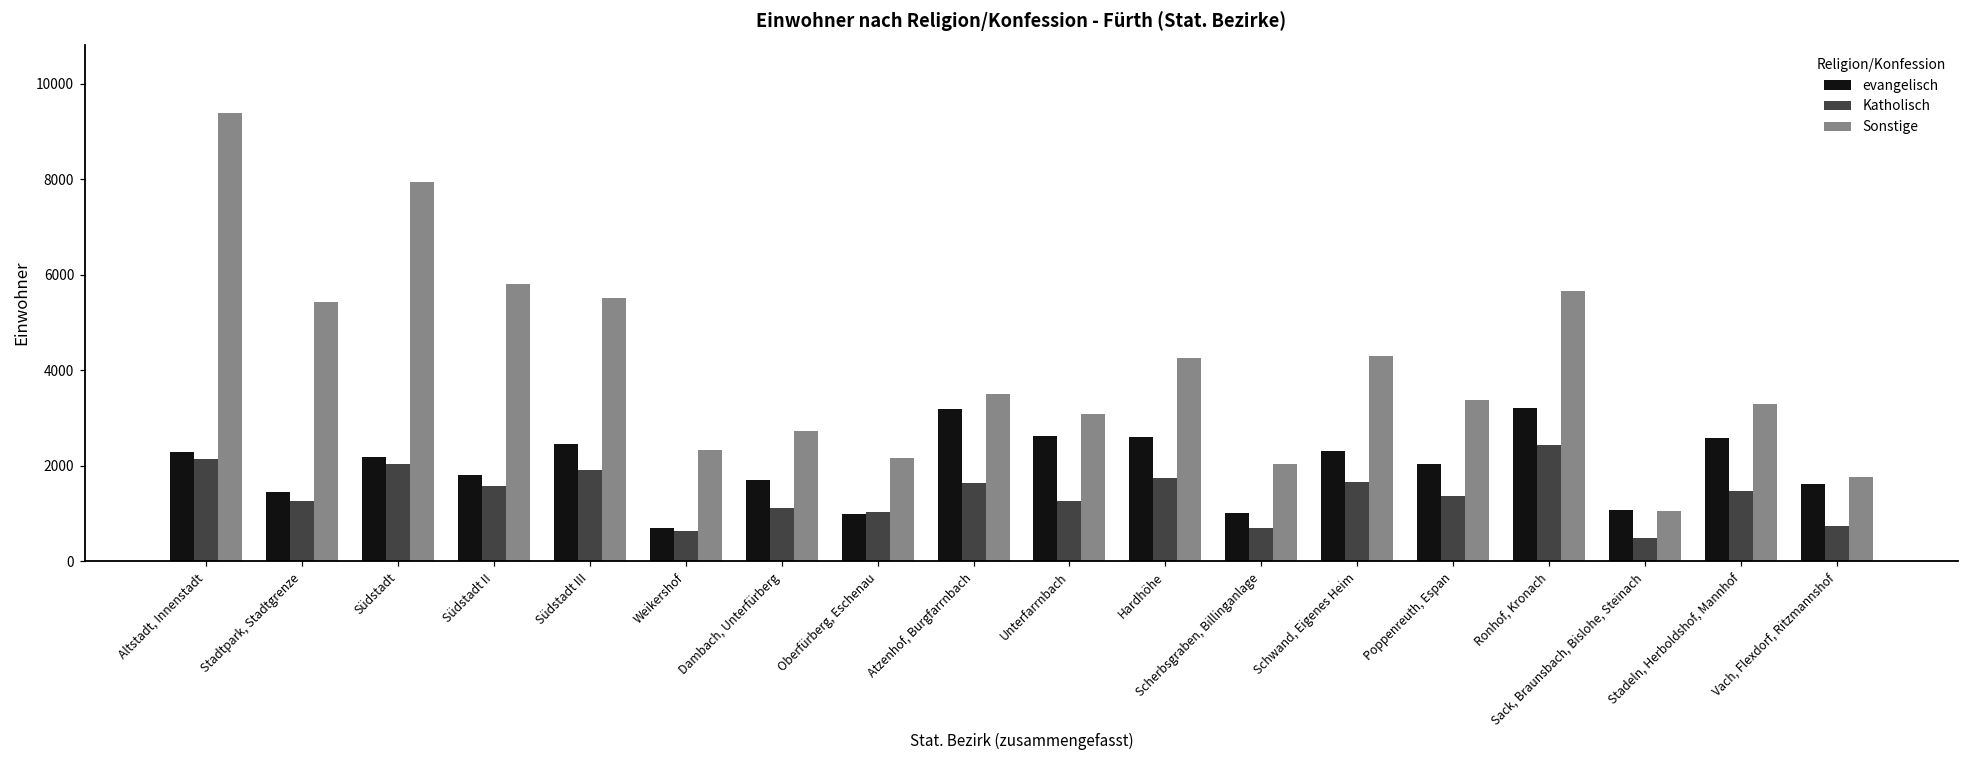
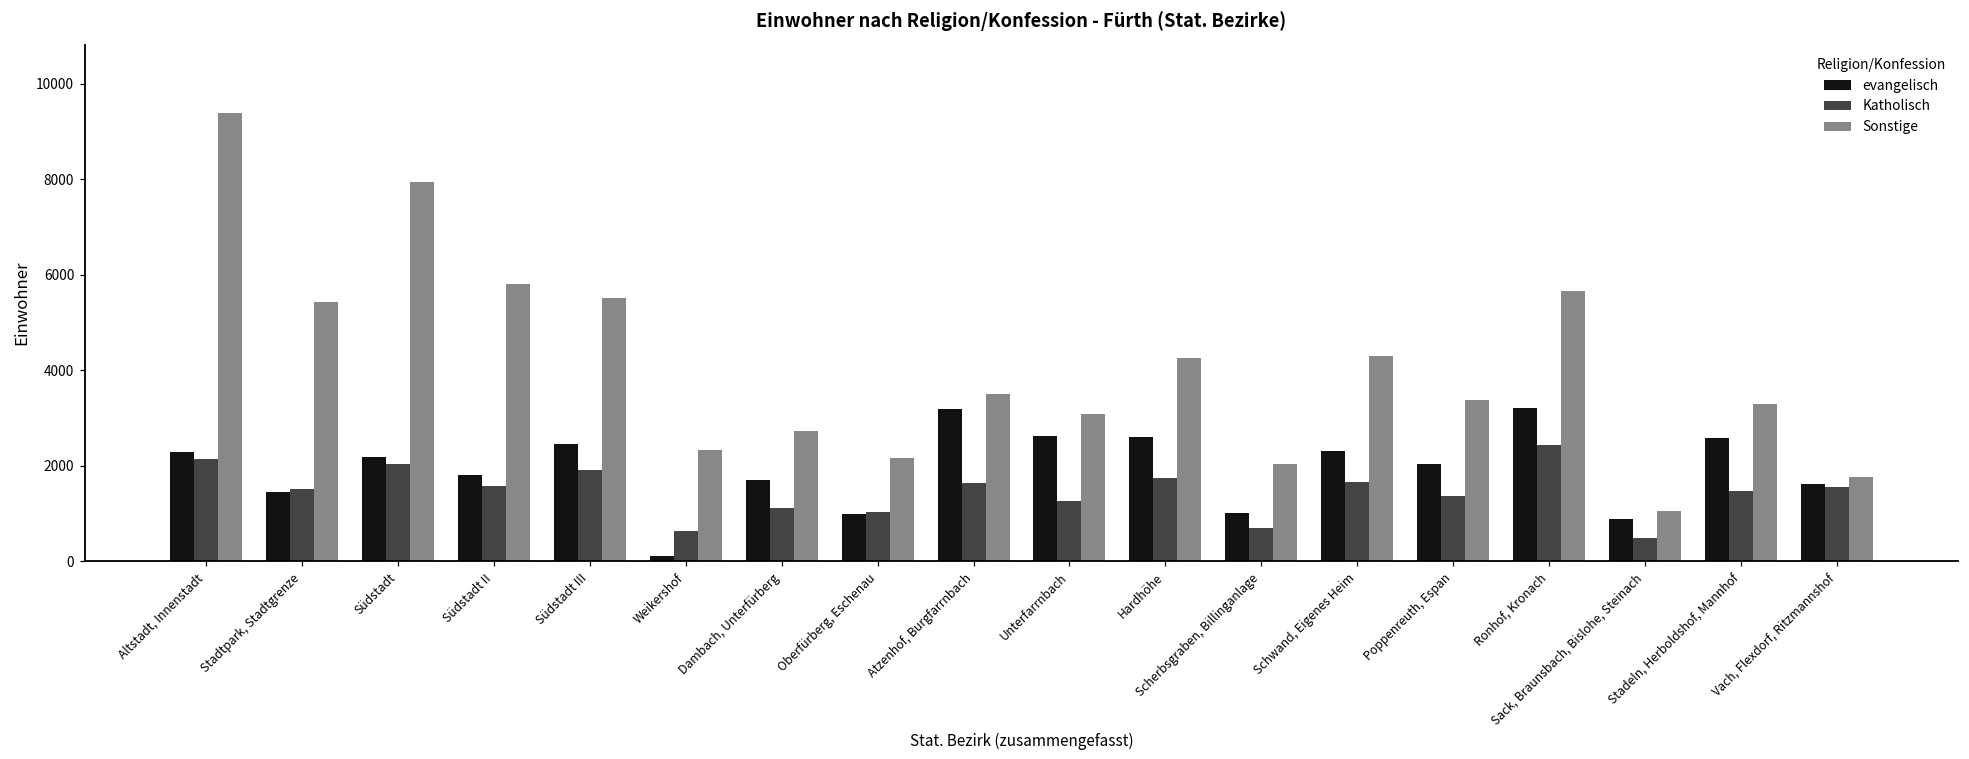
Katholisch, Stadtpark, Stadtgrenze: 1300 -> 1500
evangelisch, Weikershof: 700 -> 100
evangelisch, Sack, Braunsbach, Bislohe, Steinach: 1100 -> 900
Katholisch, Vach, Flexdorf, Ritzmannshof: 700 -> 1500
